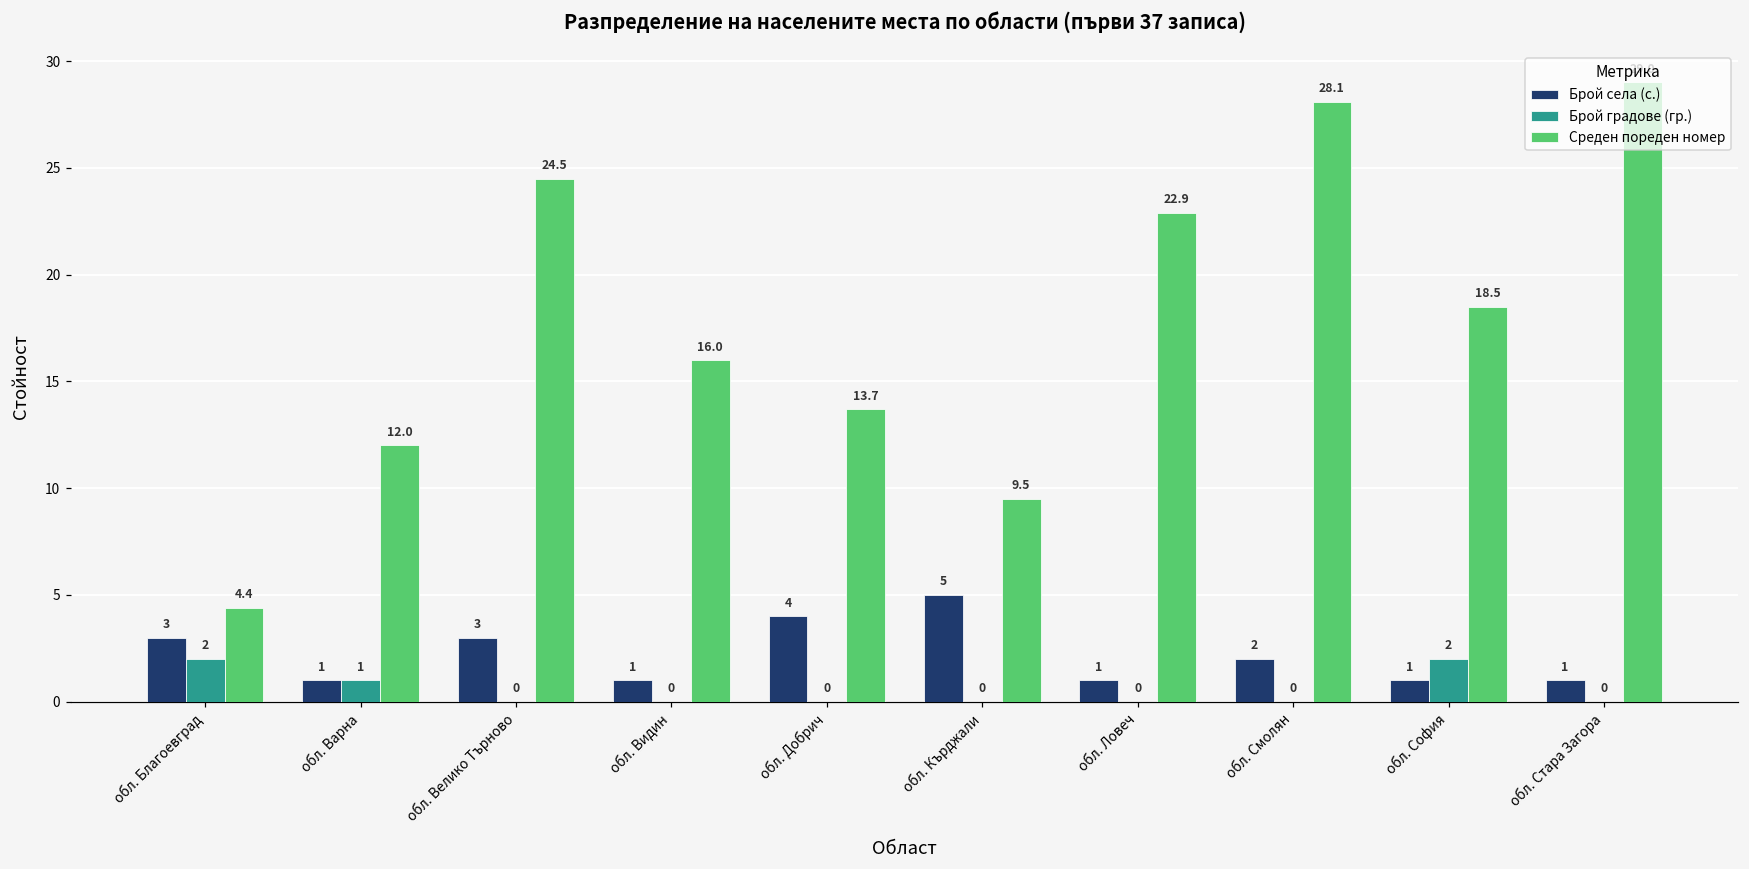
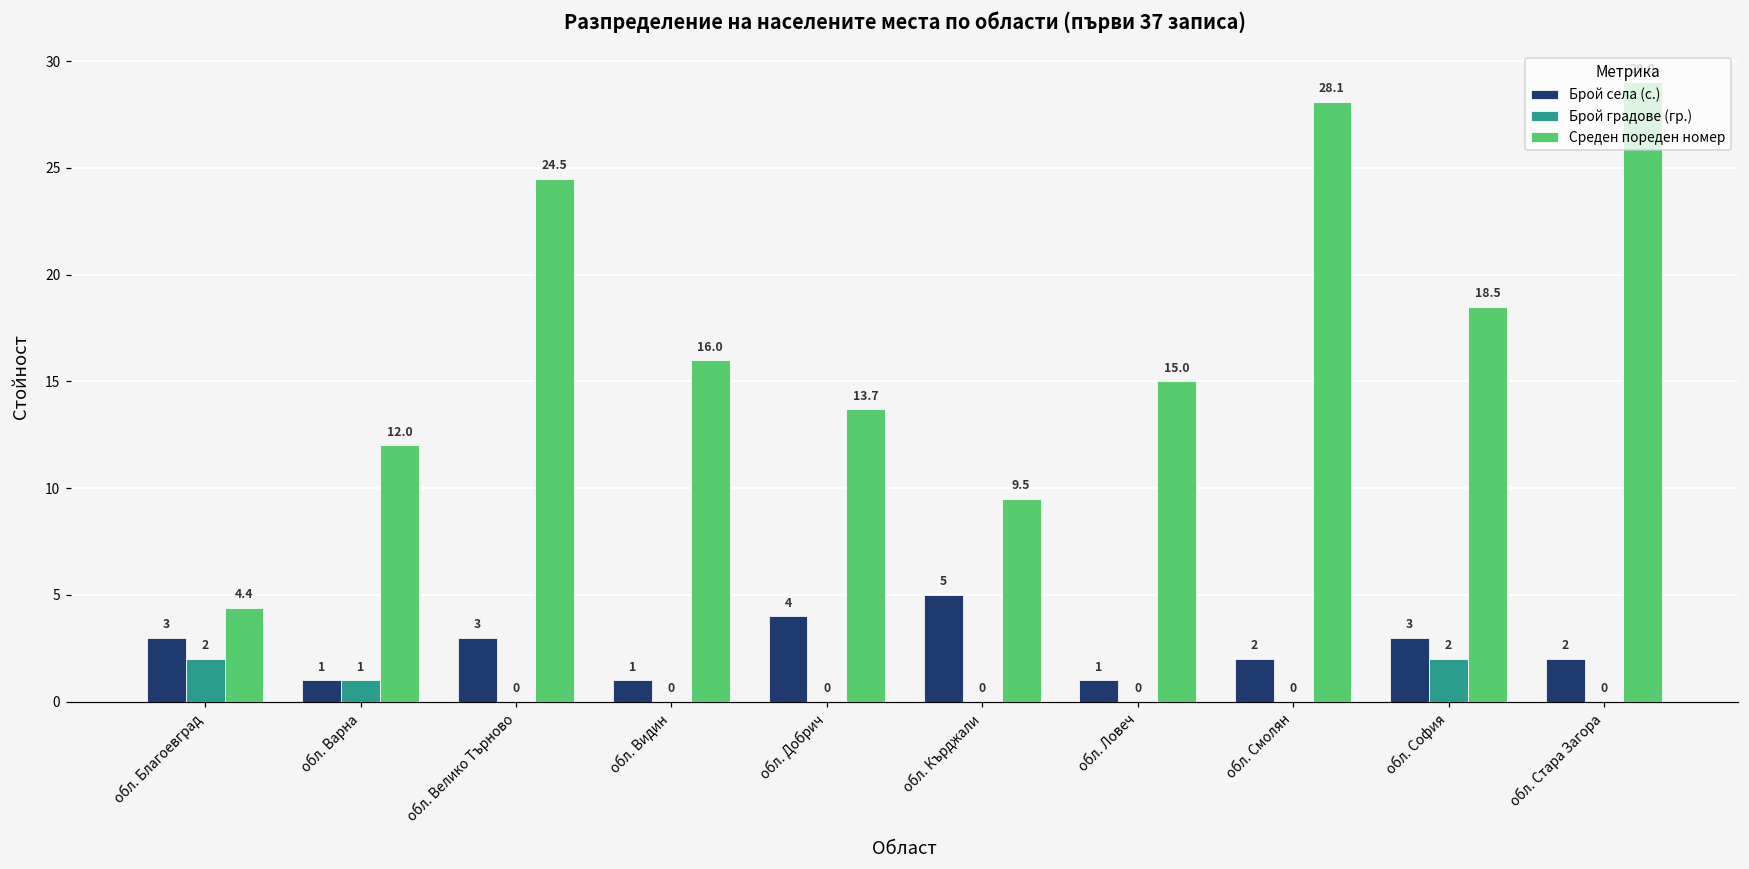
Среден пореден номер, обл. Ловеч: 22.9 -> 15.0
Брой села (с.), обл. София: 1 -> 3
Брой села (с.), обл. Стара Загора: 1 -> 2
